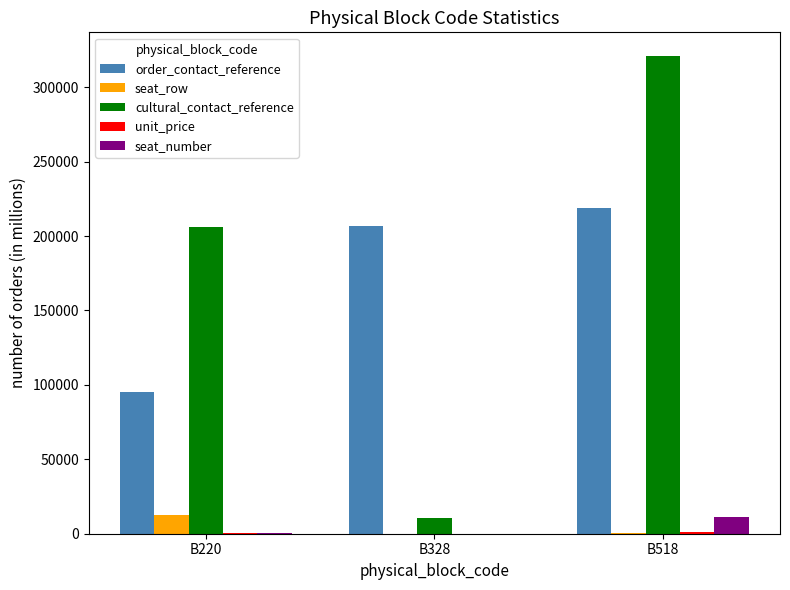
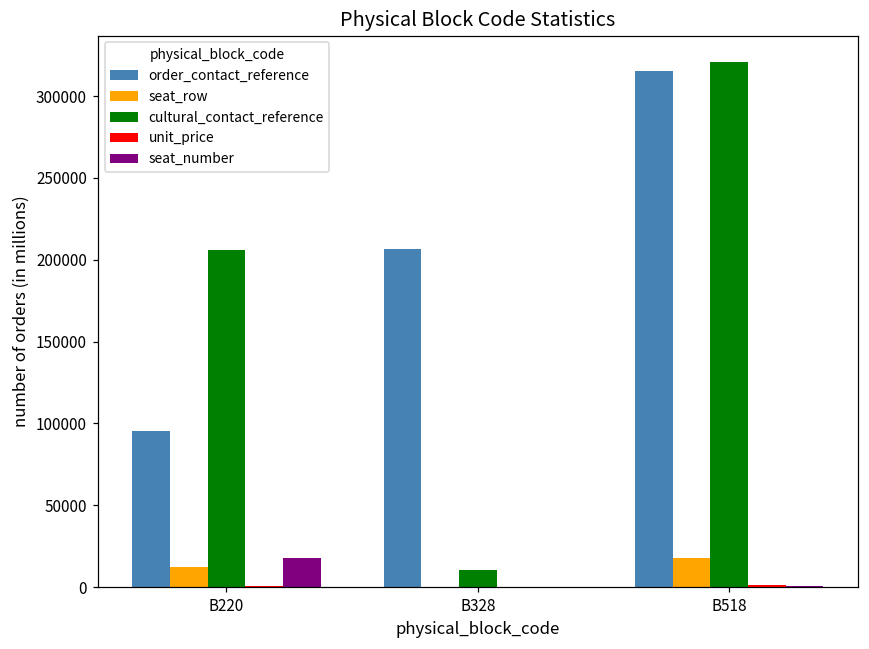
seat_number, B220: 0 -> 18000
order_contact_reference, B518: 219000 -> 315000
seat_row, B518: 0 -> 18000
seat_number, B518: 11000 -> 0
